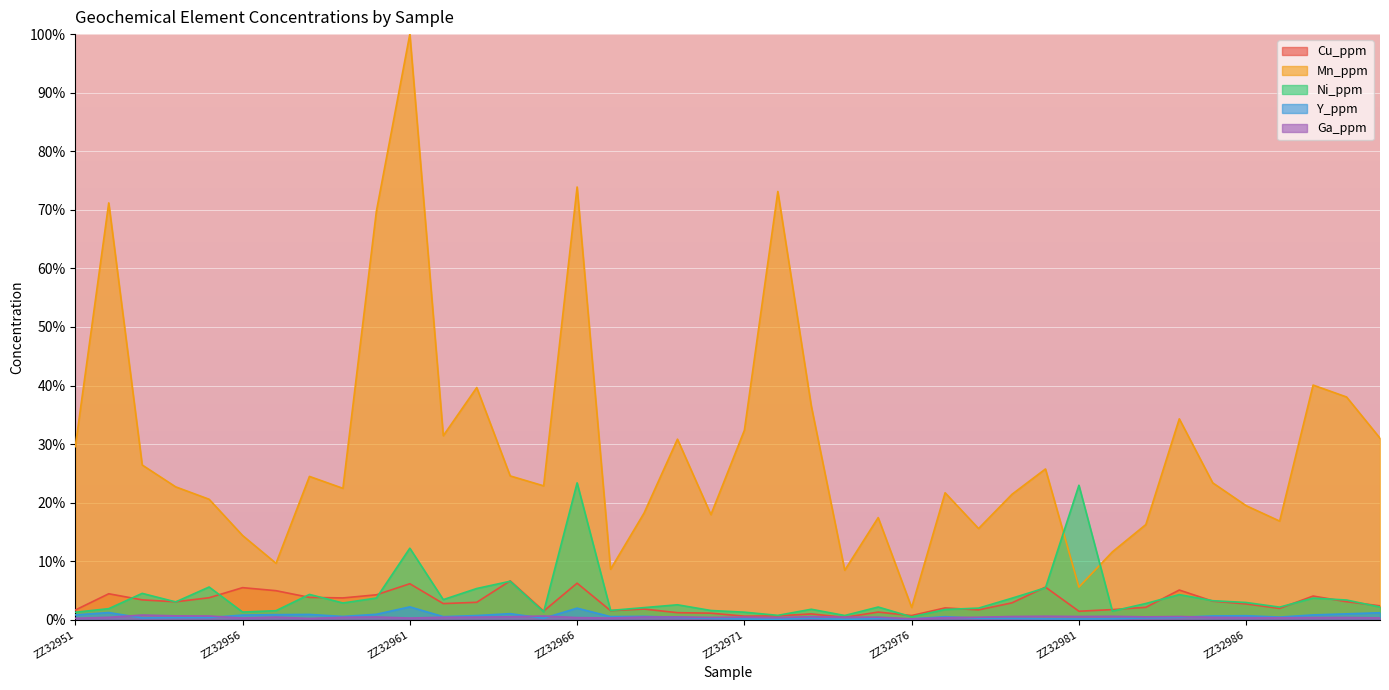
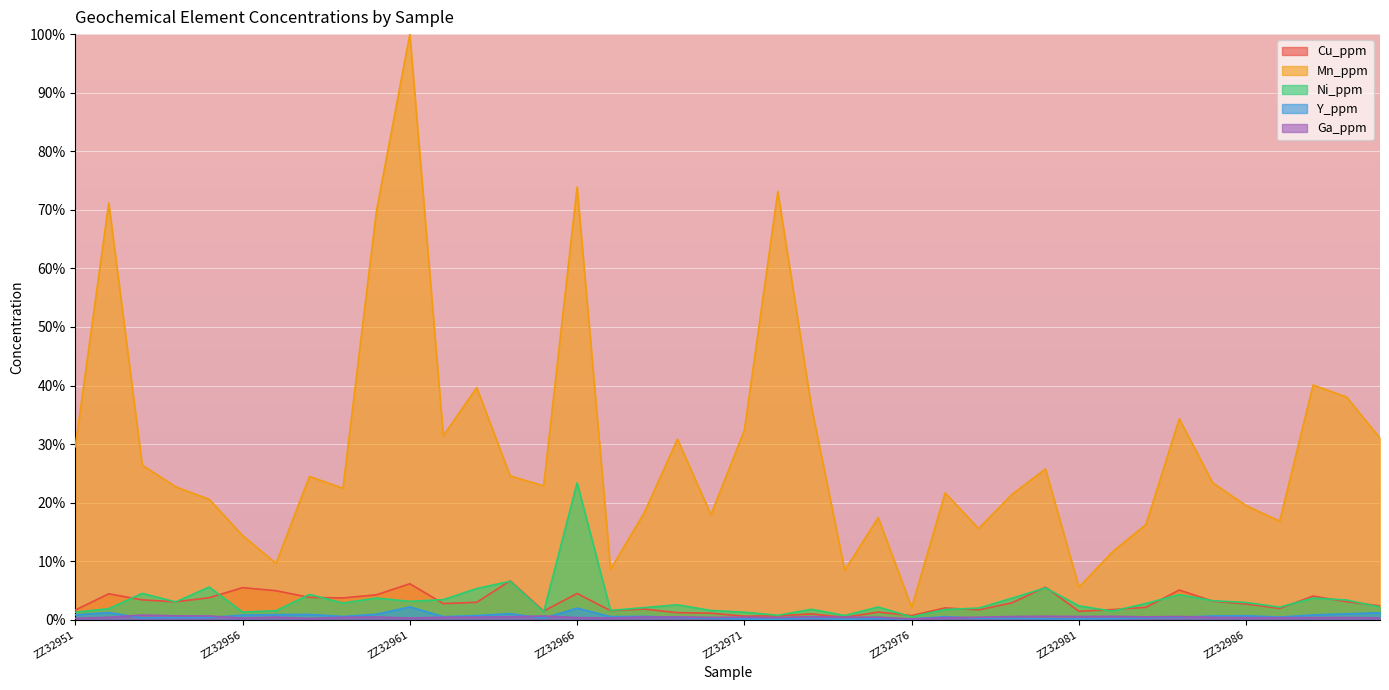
Ni_ppm, ZZ32961: 12% -> 3%
Cu_ppm, ZZ32966: 6% -> 5%
Ni_ppm, ZZ32981: 23% -> 2%
